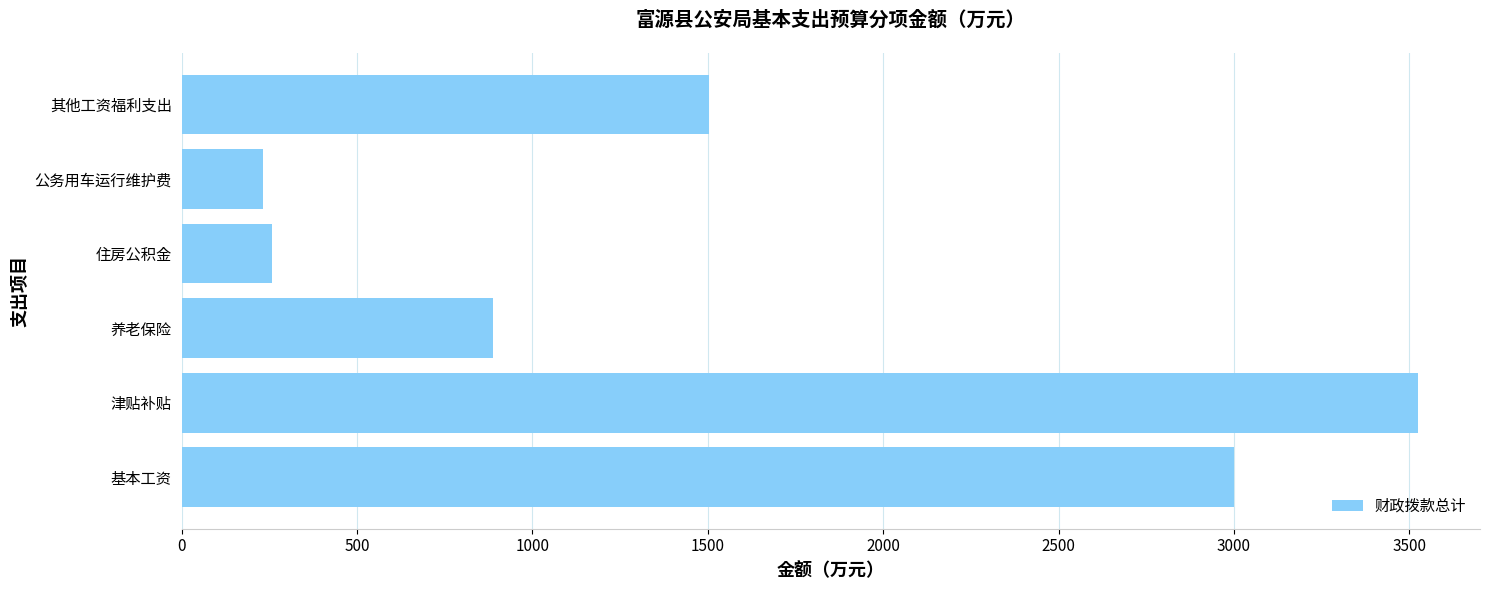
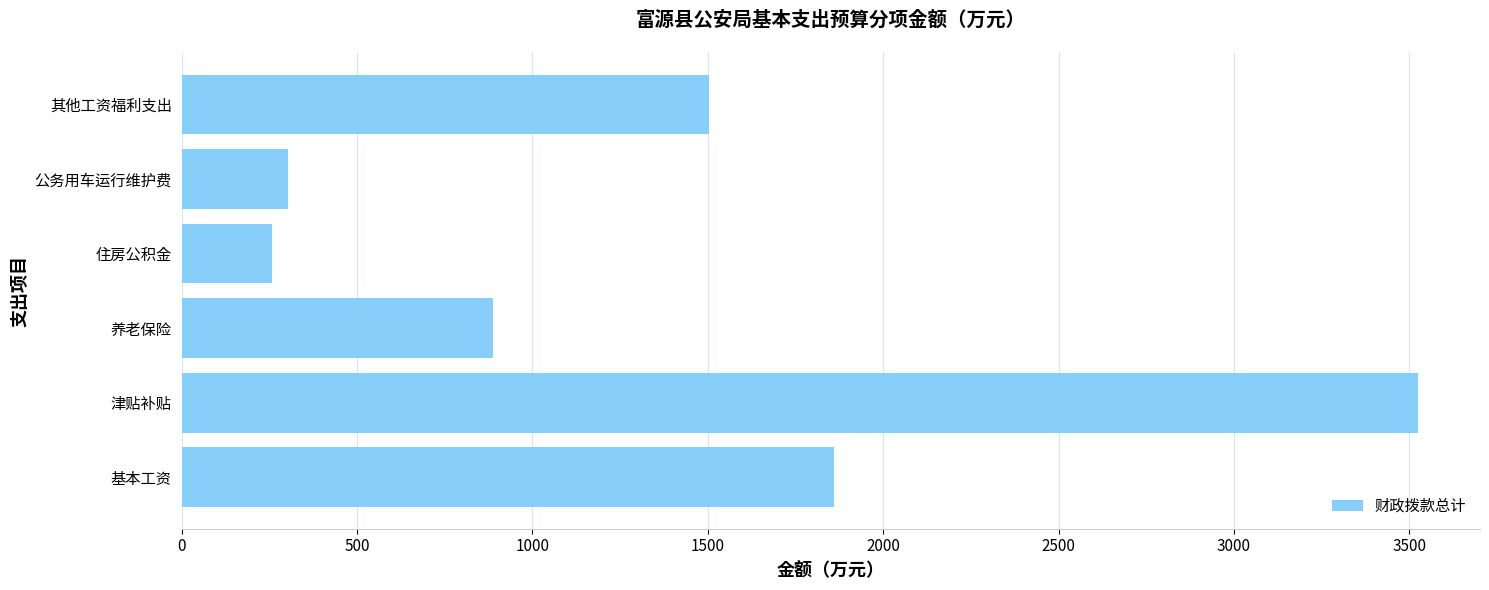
公务用车运行维护费: 230 -> 300
基本工资: 3000 -> 1860
